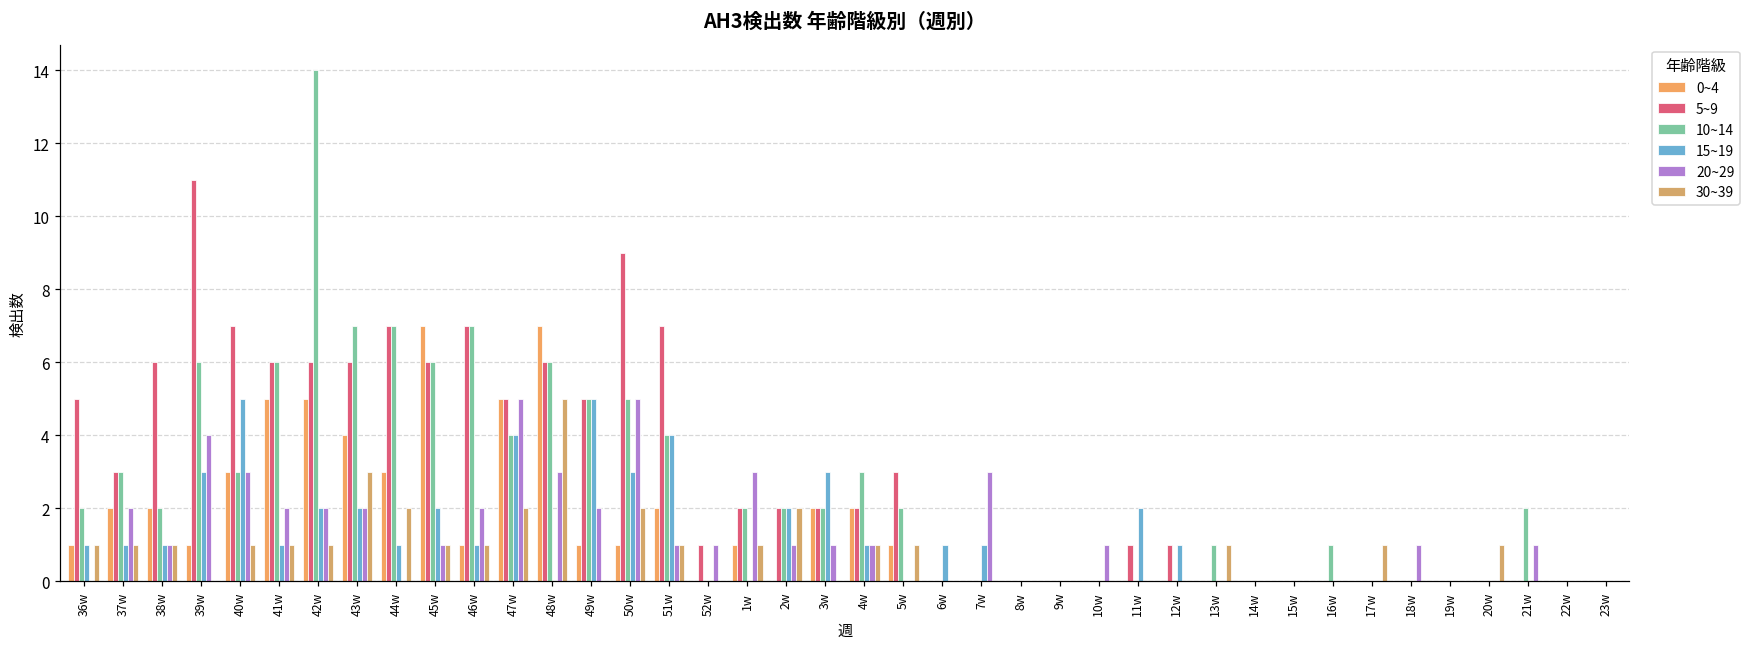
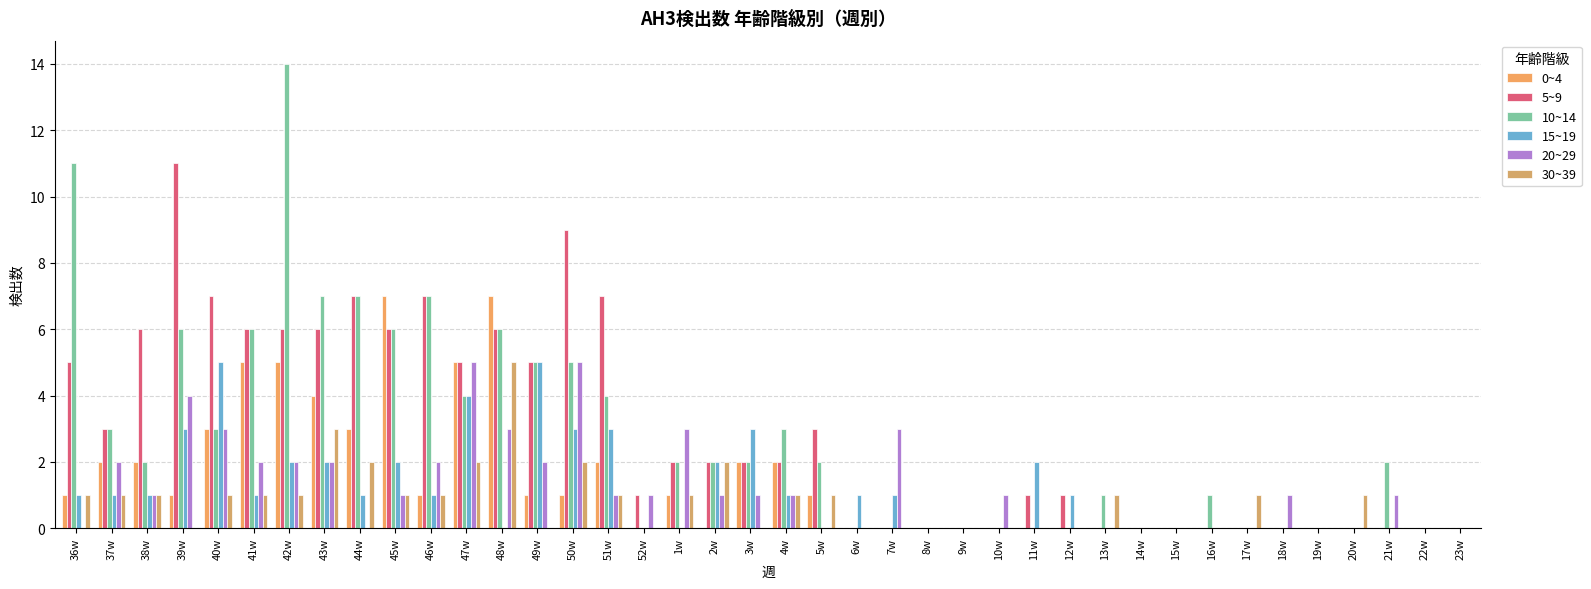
10~14, 36w: 2 -> 11
15~19, 51w: 4 -> 3
